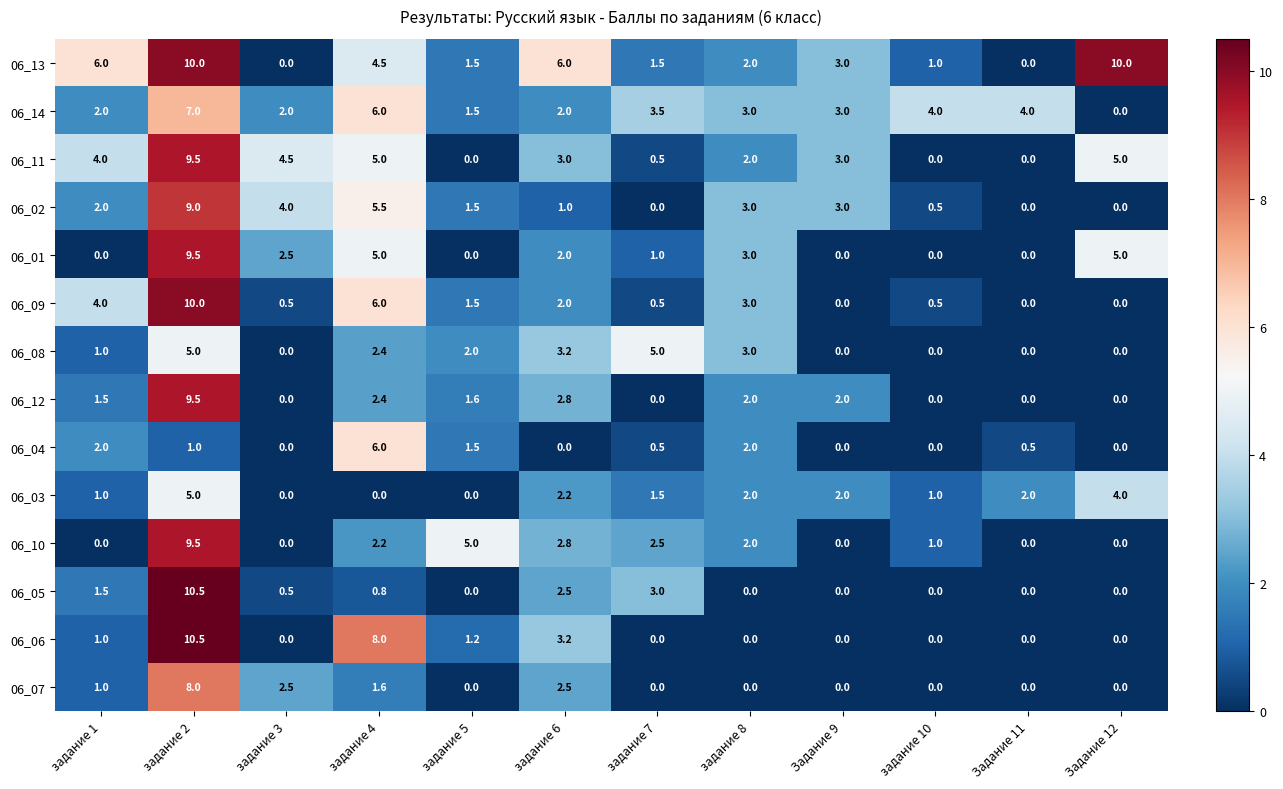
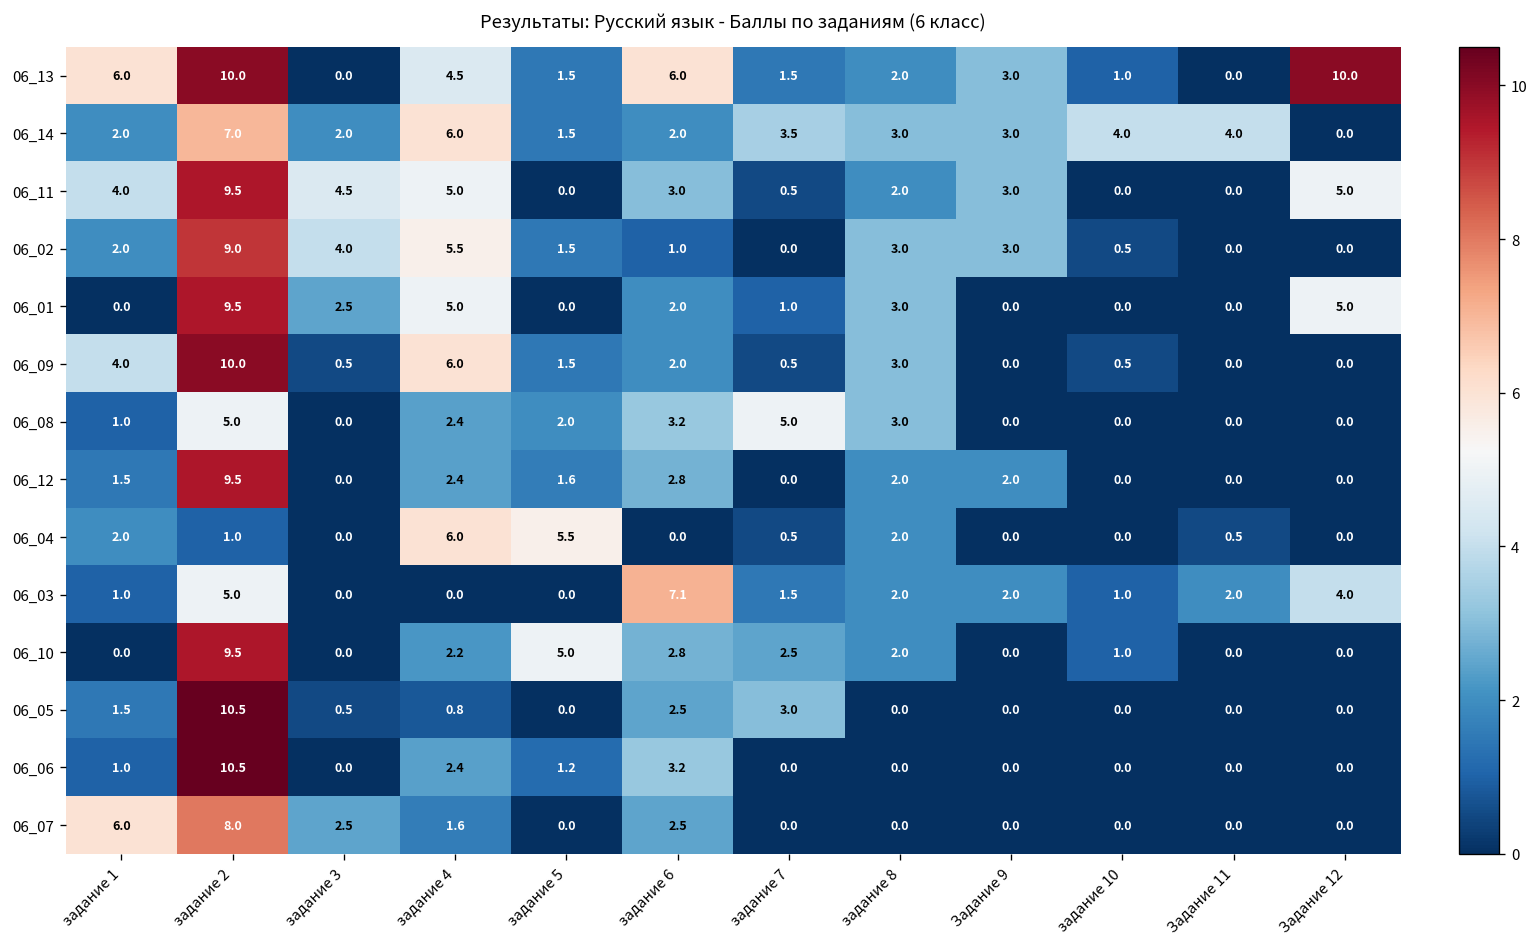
06_04, задание 5: 1.5 -> 5.5
06_03, задание 6: 2.2 -> 7.1
06_06, задание 4: 8.0 -> 2.4
06_07, задание 1: 1.0 -> 6.0
